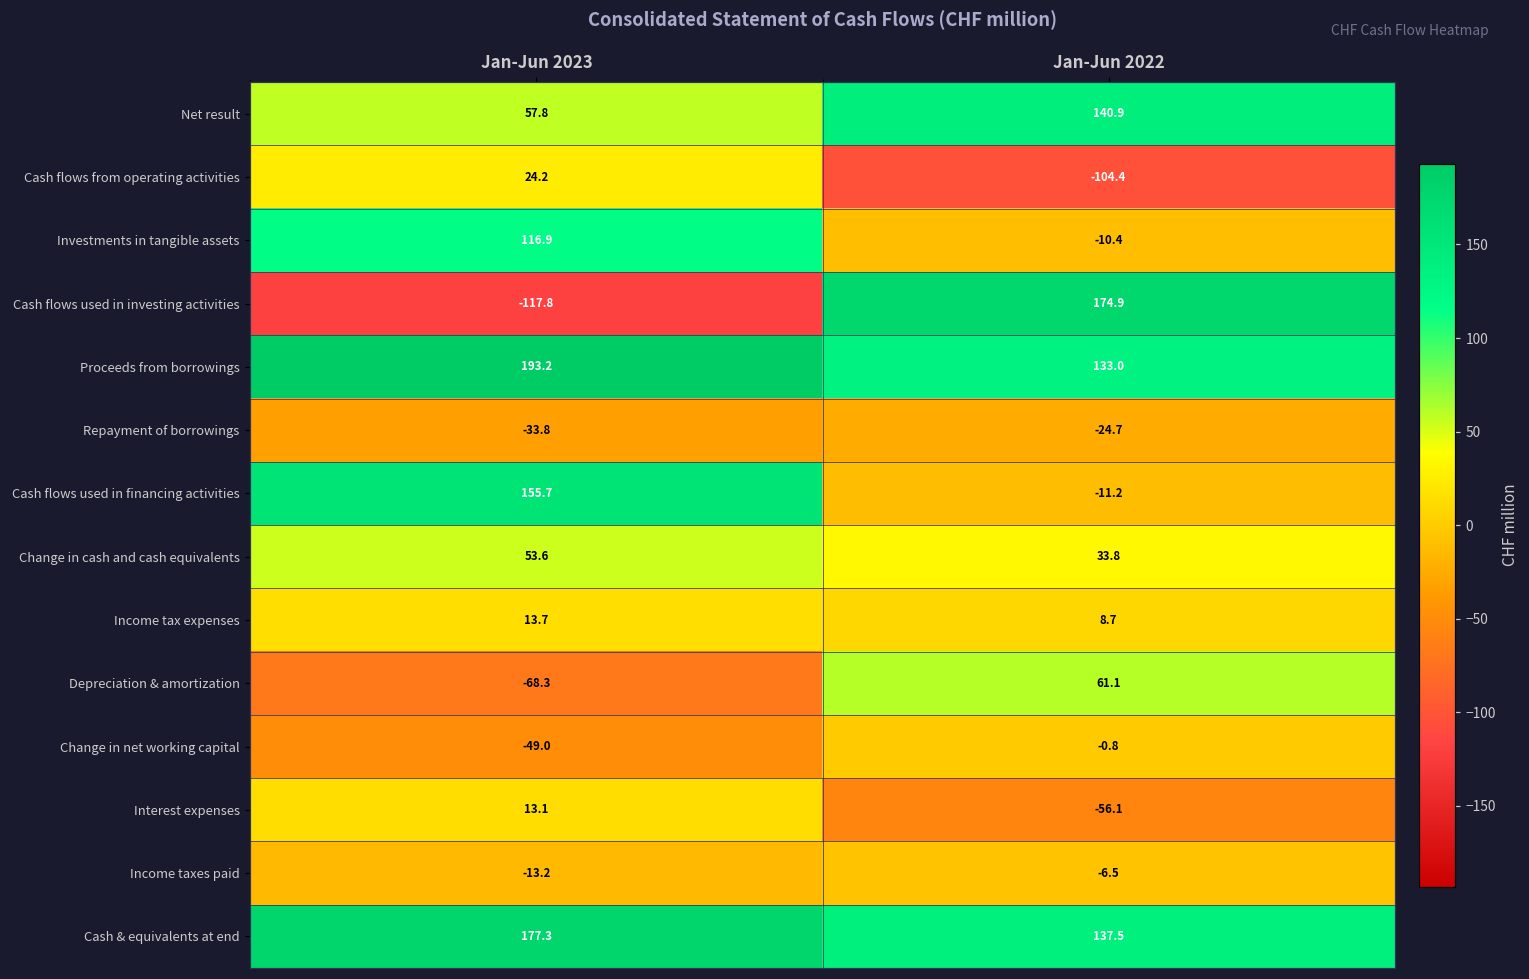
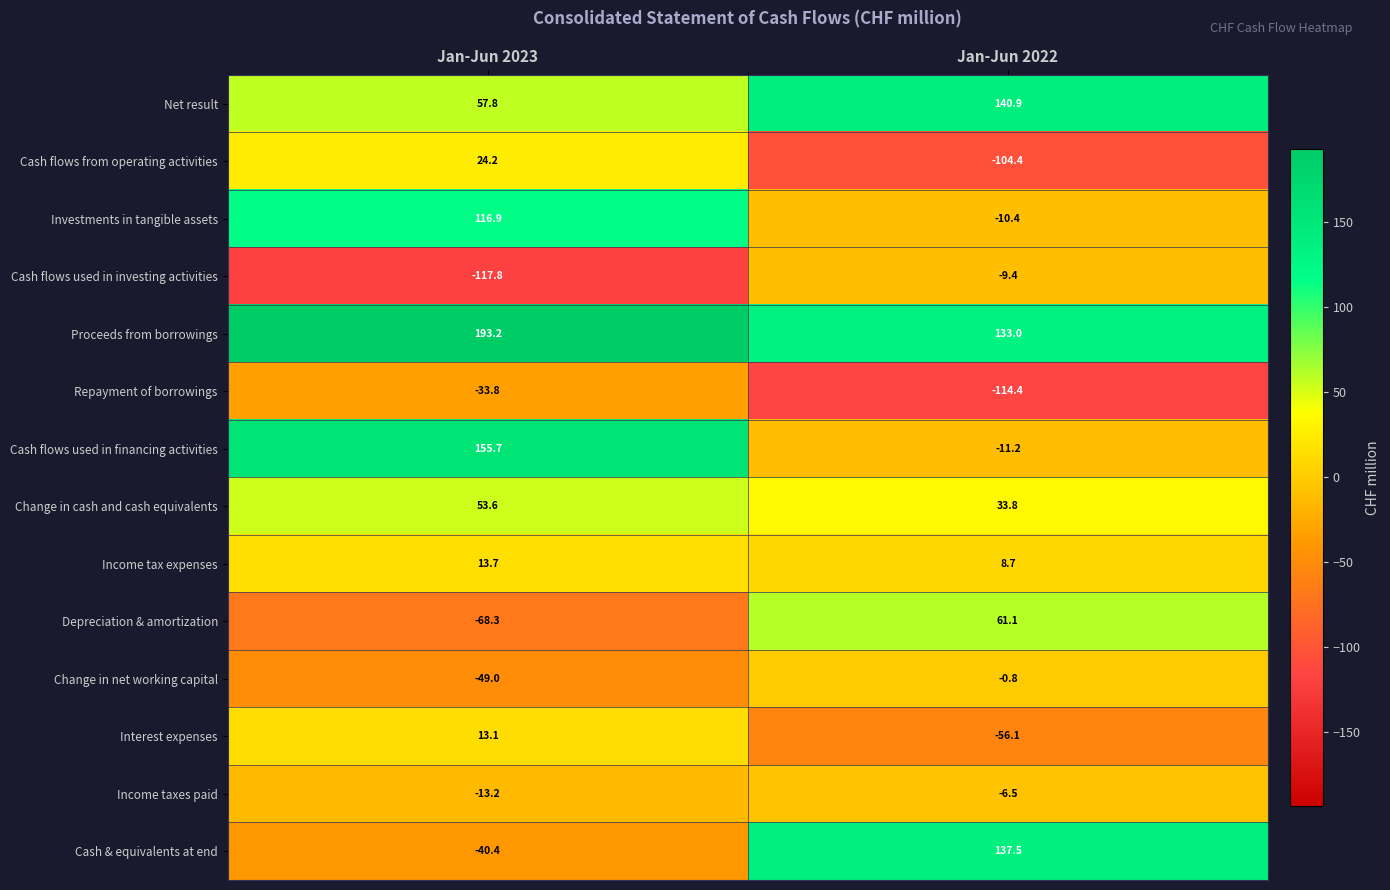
Cash flows used in investing activities, Jan-Jun 2022: 174.9 -> -9.4
Repayment of borrowings, Jan-Jun 2022: -24.7 -> -114.4
Cash & equivalents at end, Jan-Jun 2023: 177.3 -> -40.4
